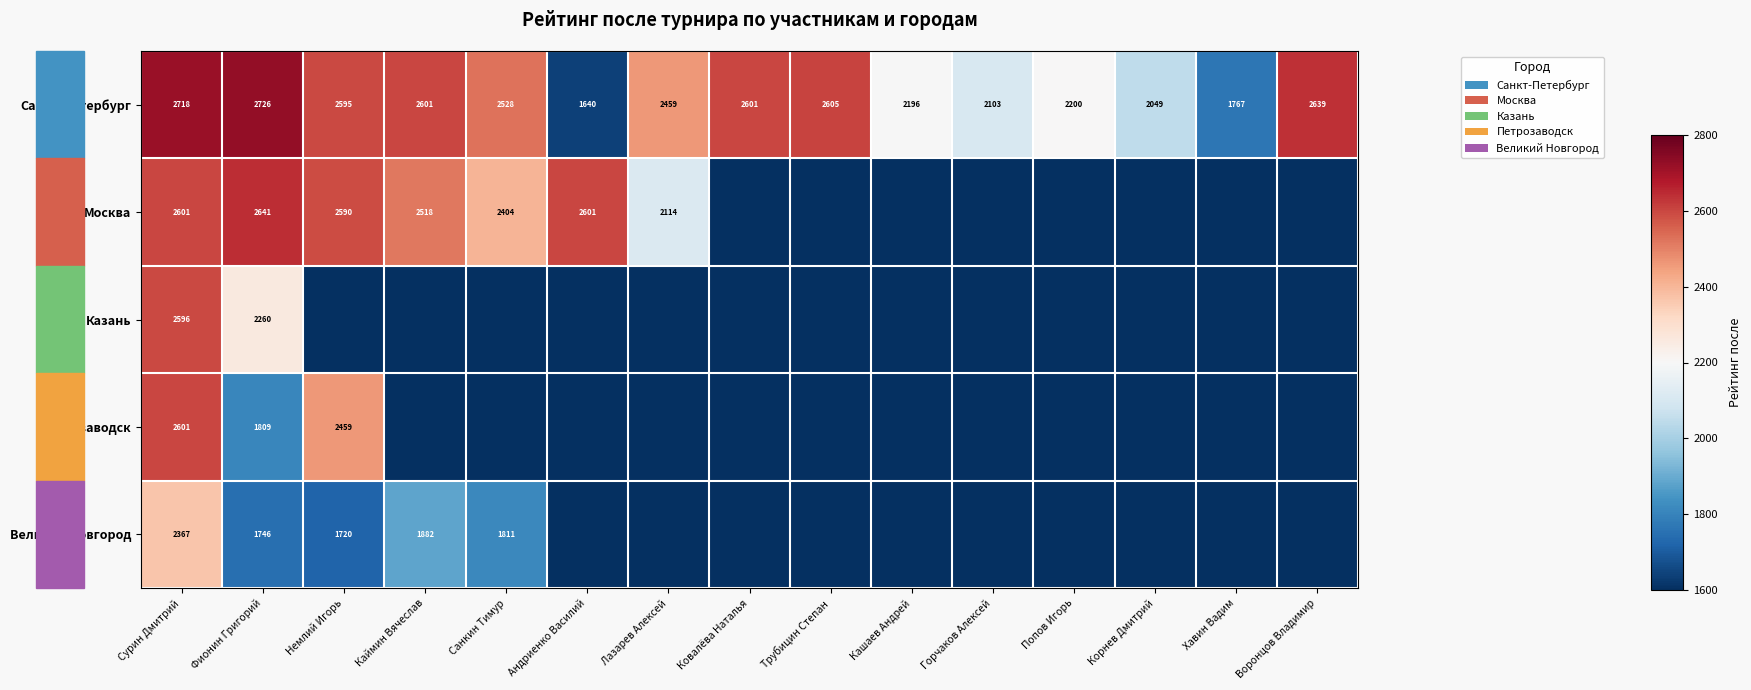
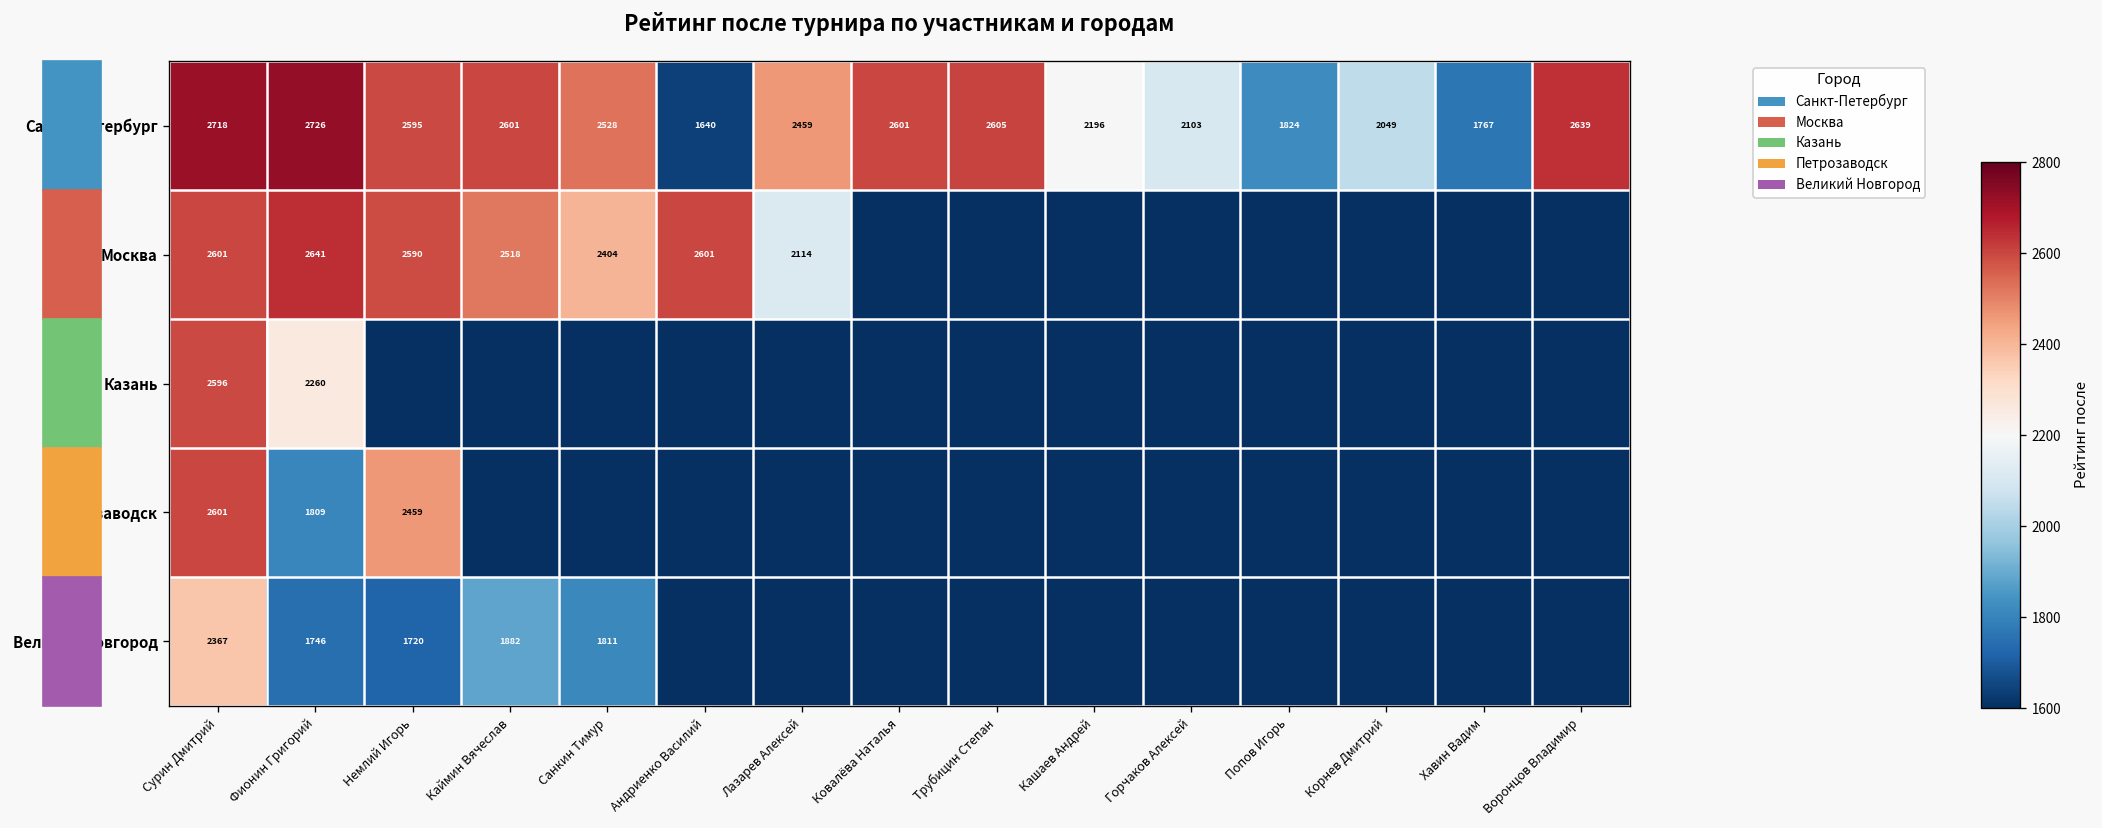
Санкт-Петербург, Попов Игорь: 2200 -> 1824
